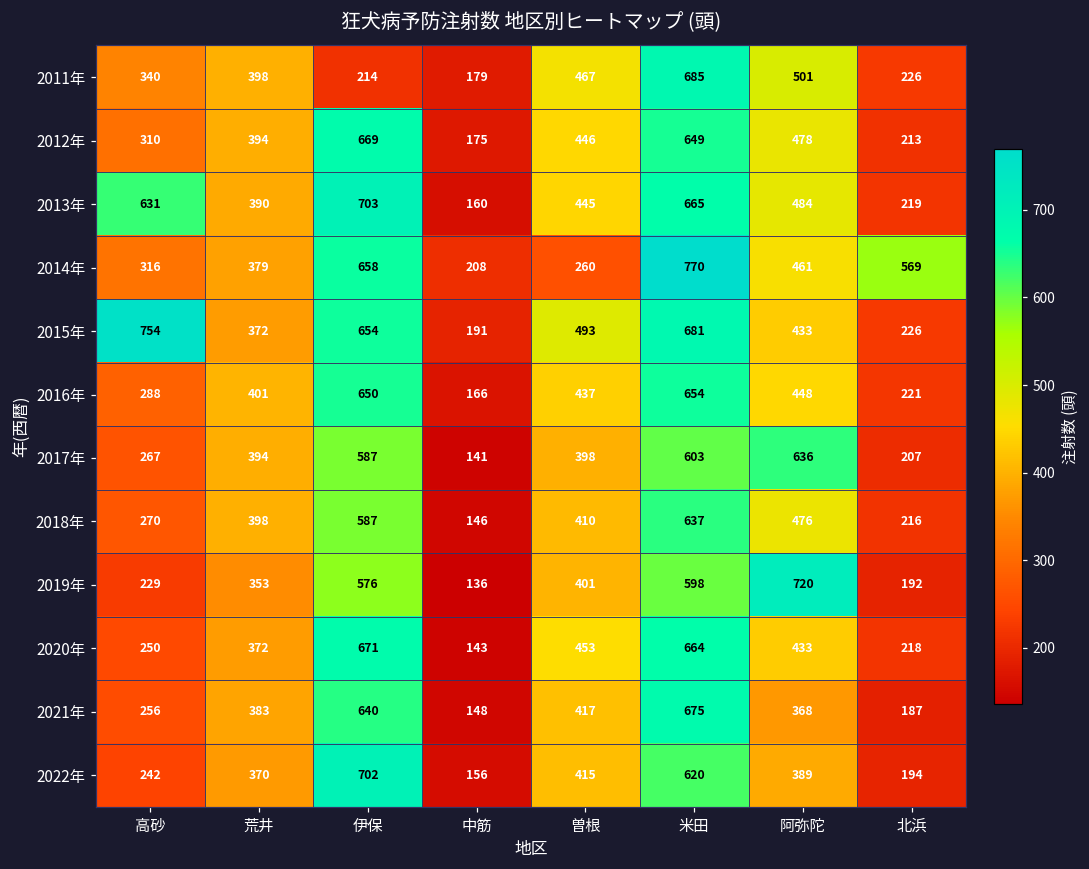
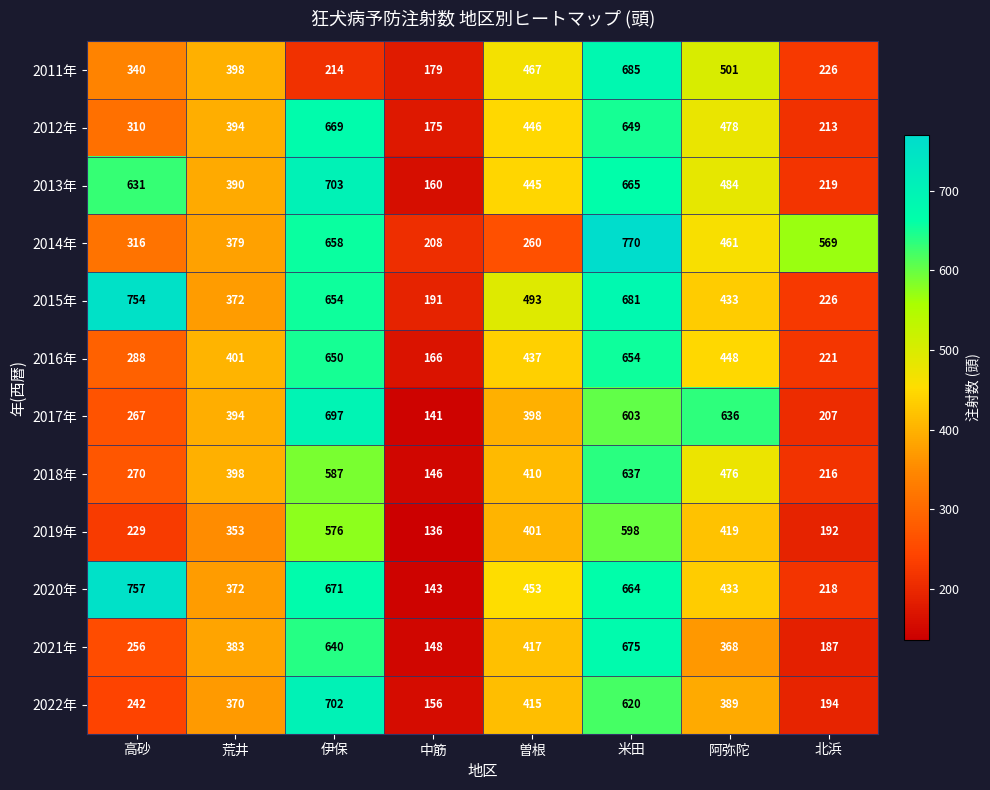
2017年, 伊保: 587 -> 697
2019年, 阿弥陀: 720 -> 419
2020年, 高砂: 250 -> 757
